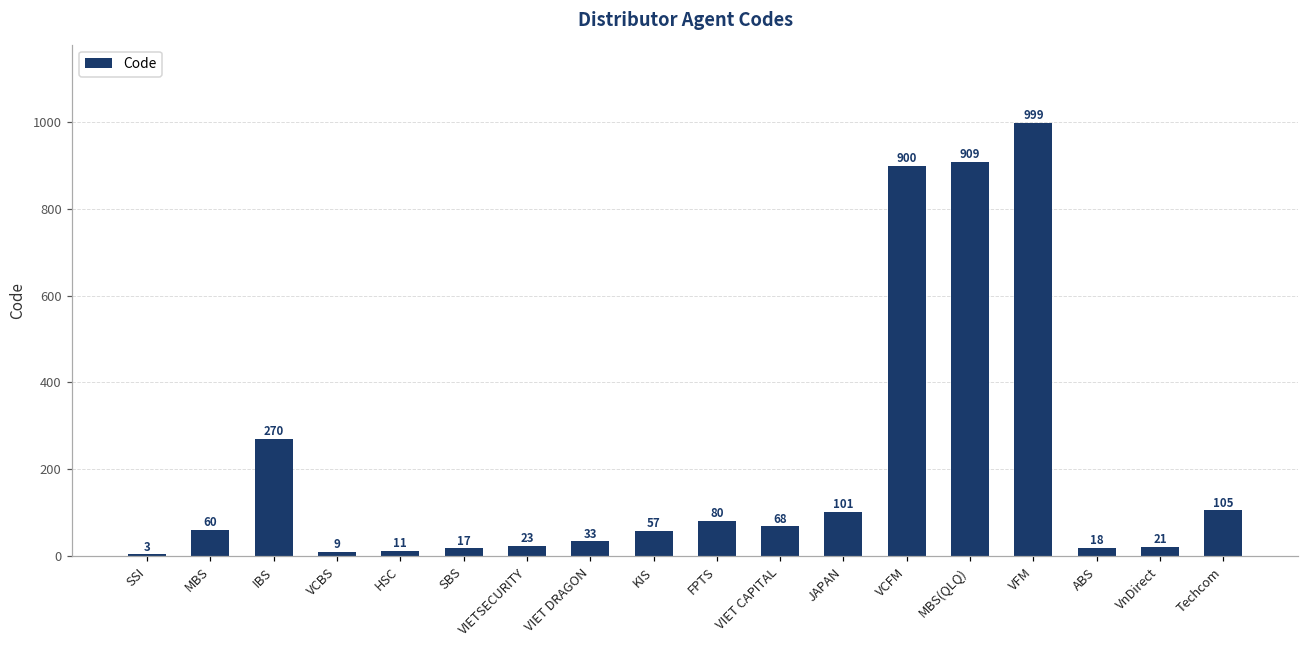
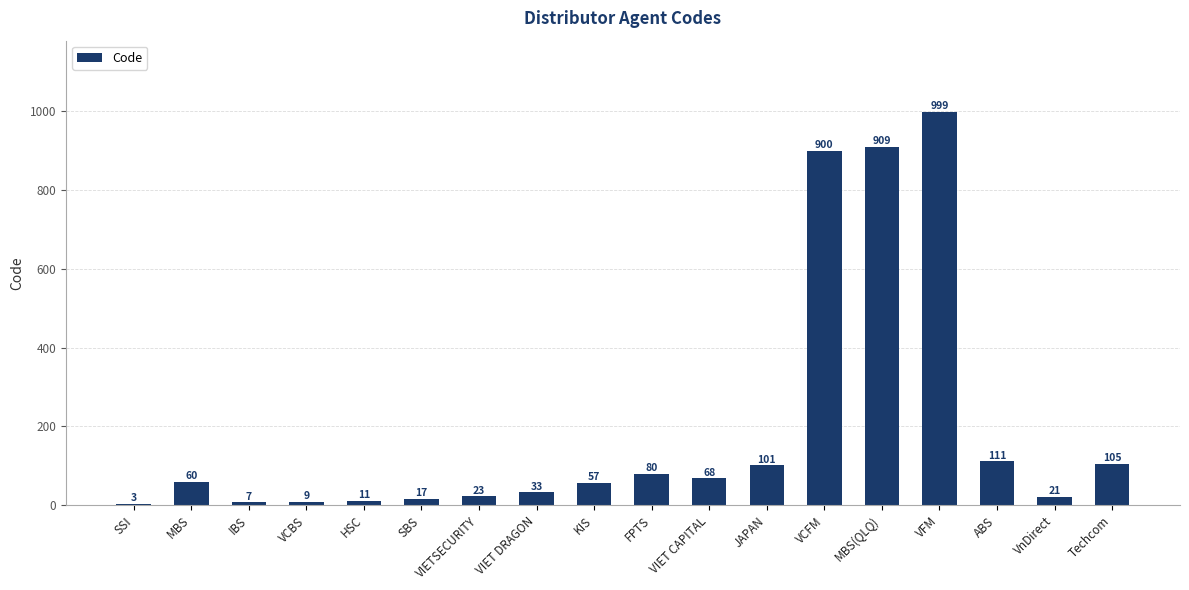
IBS: 270 -> 7
ABS: 18 -> 111
